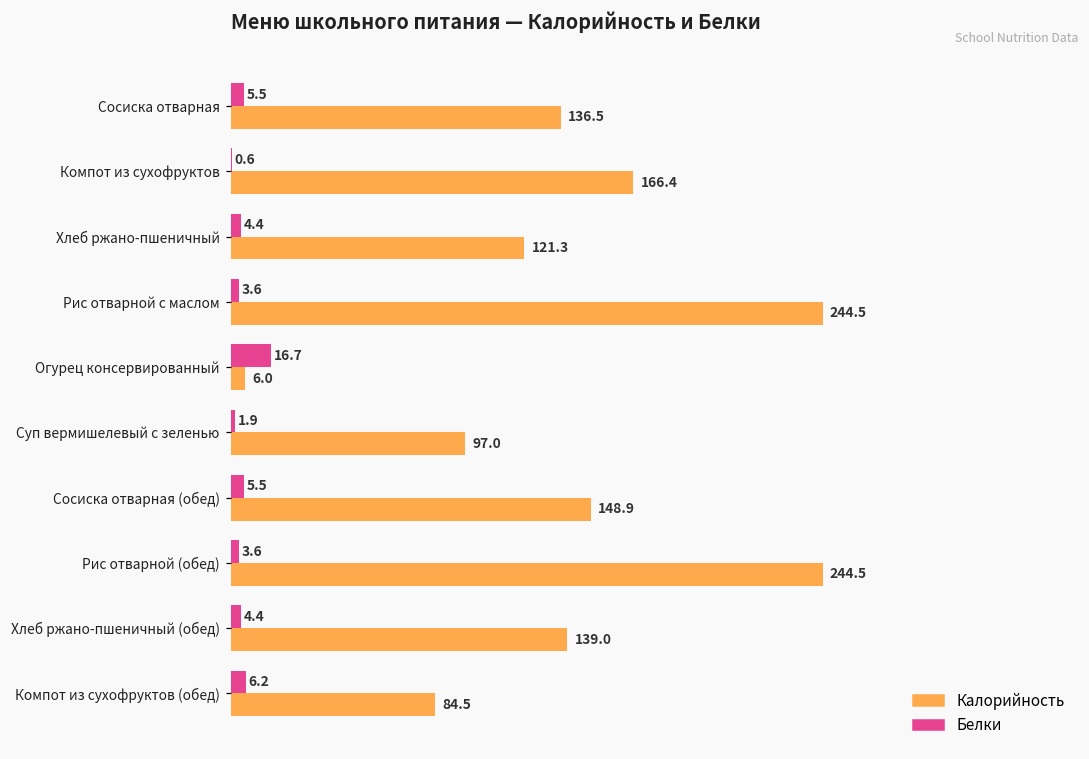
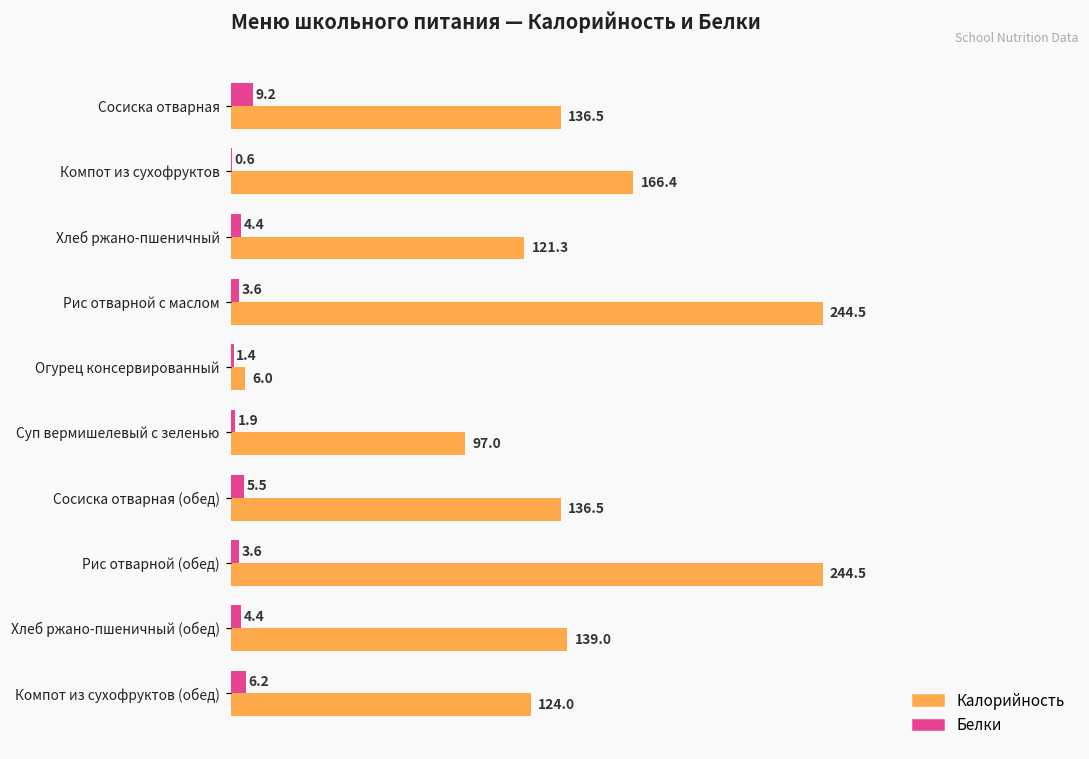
Белки, Сосиска отварная: 5.5 -> 9.2
Белки, Огурец консервированный: 16.7 -> 1.4
Калорийность, Сосиска отварная (обед): 148.9 -> 136.5
Калорийность, Компот из сухофруктов (обед): 84.5 -> 124.0
